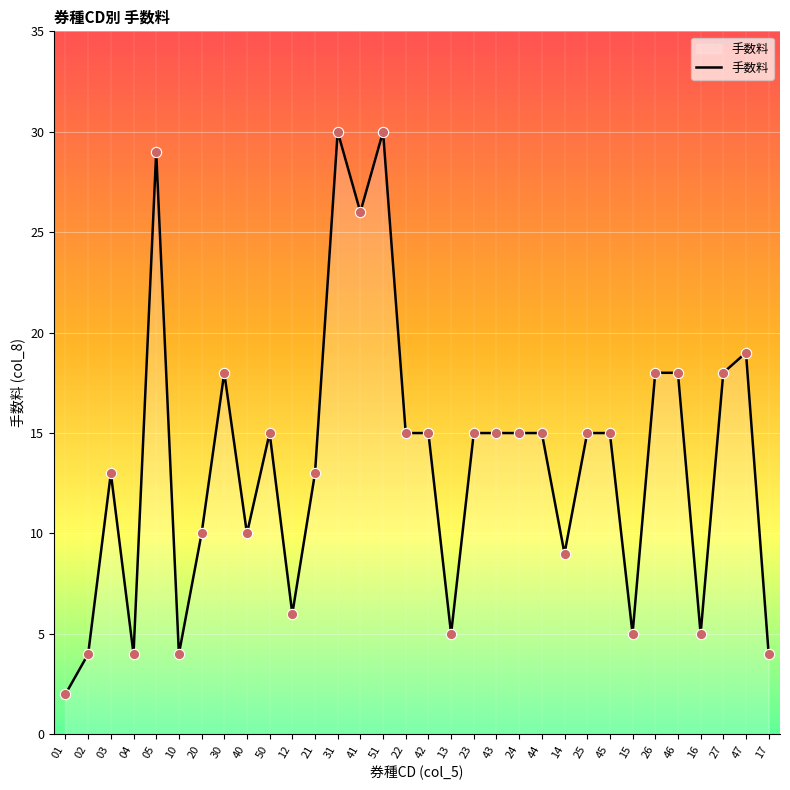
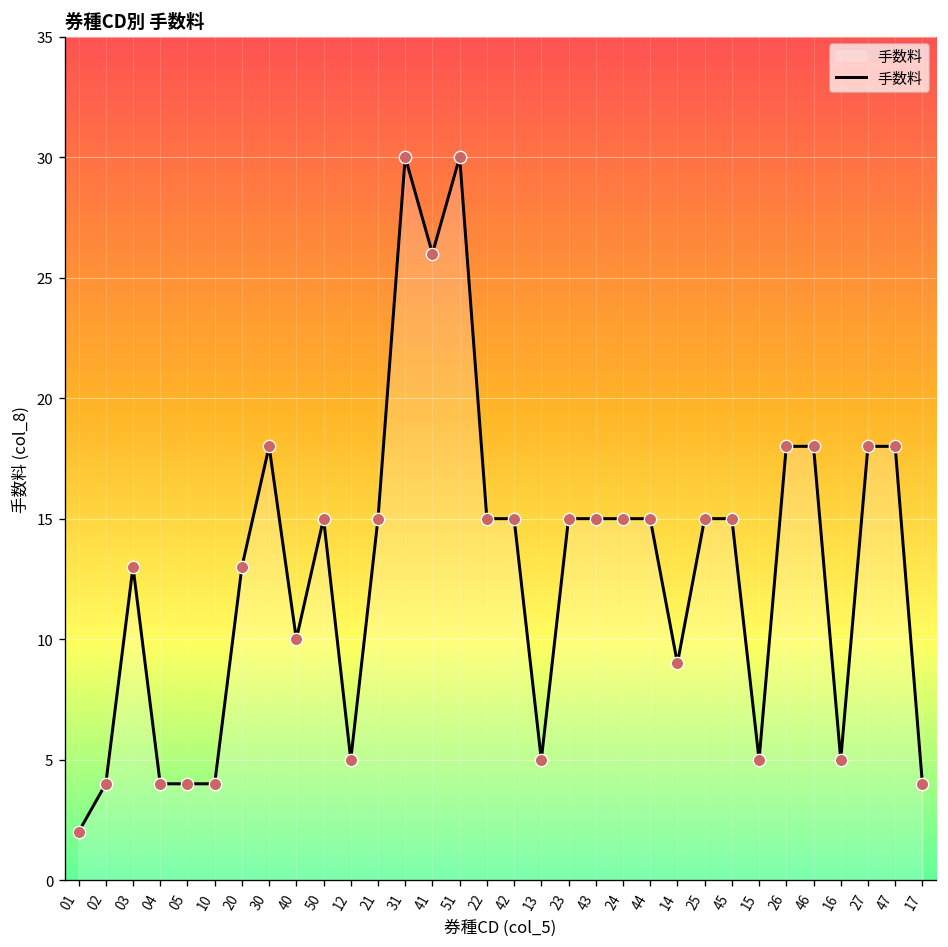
05: 29 -> 4
20: 10 -> 13
12: 6 -> 5
21: 13 -> 15
47: 19 -> 18
